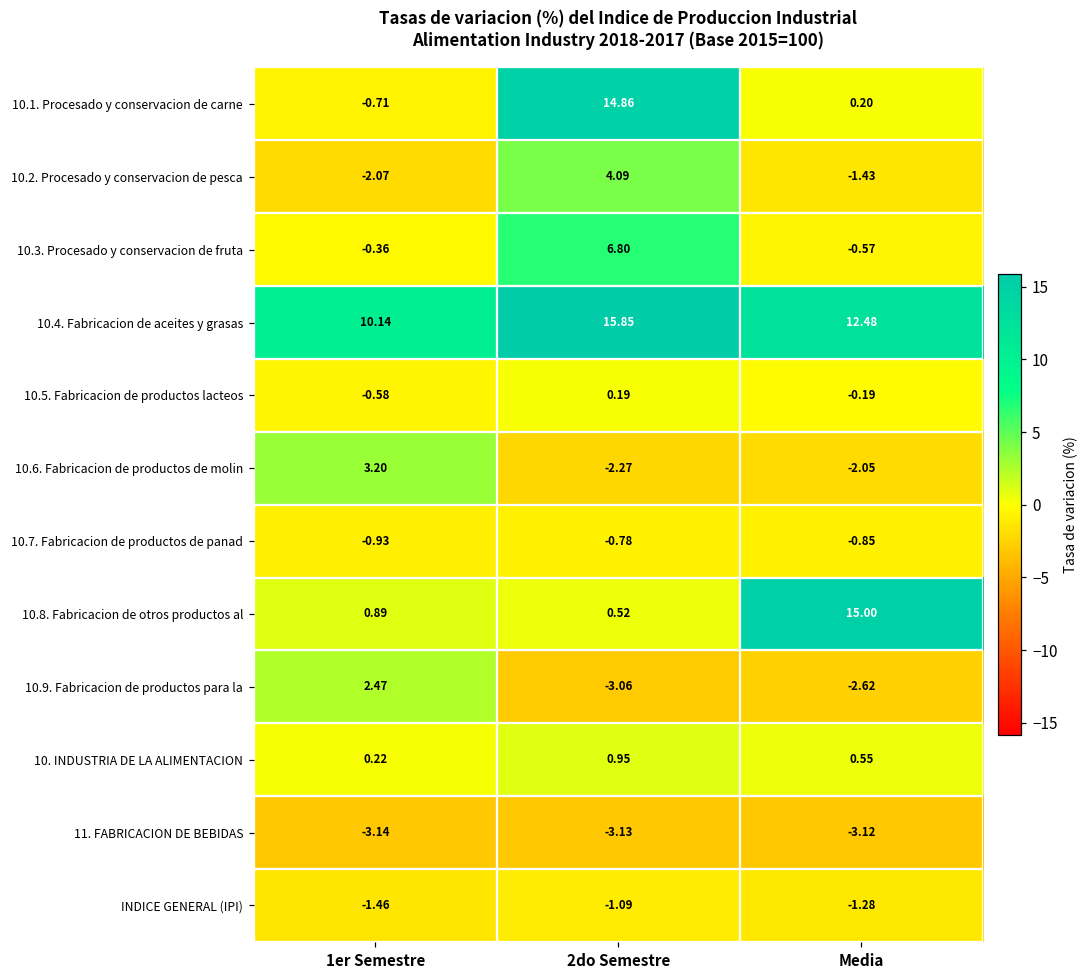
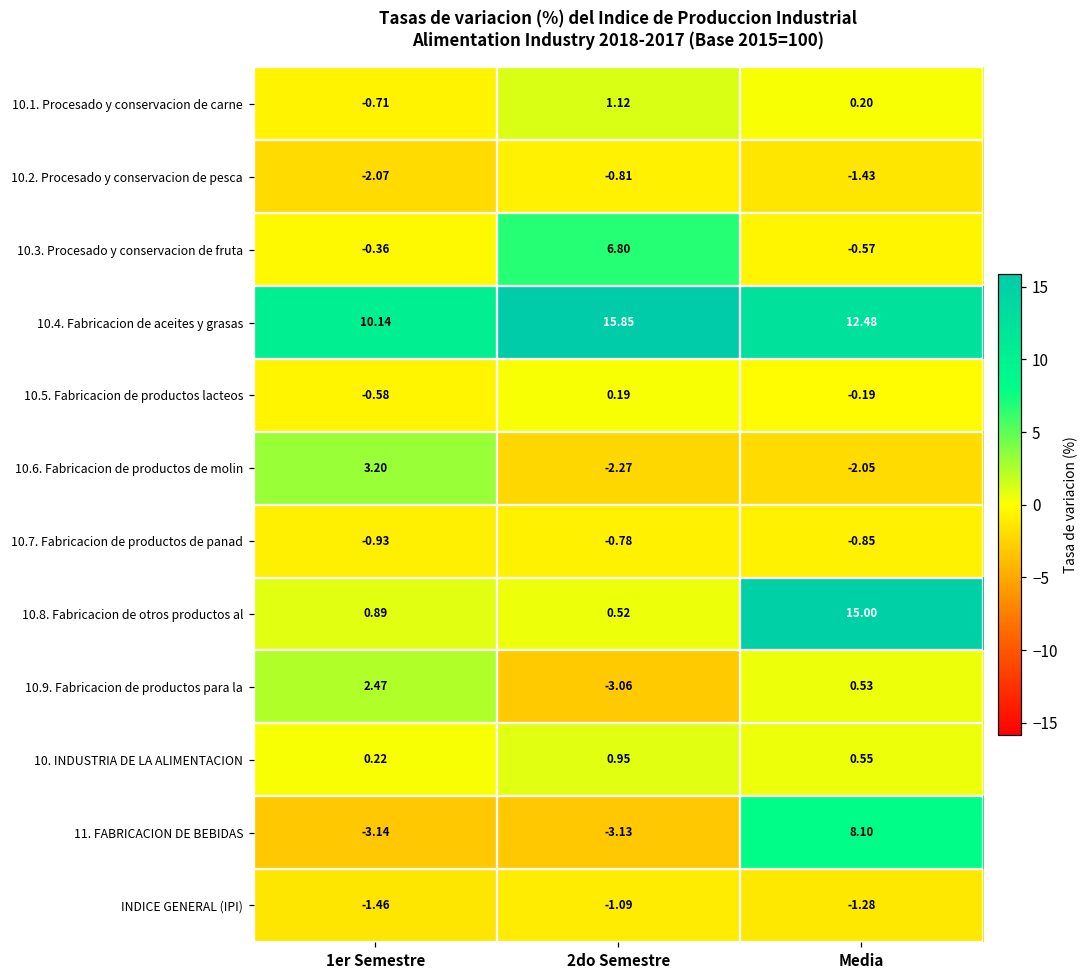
10.1. Procesado y conservacion de carne, 2do Semestre: 14.86 -> 1.12
10.2. Procesado y conservacion de pesca, 2do Semestre: 4.09 -> -0.81
10.9. Fabricacion de productos para la, Media: -2.62 -> 0.53
11. FABRICACION DE BEBIDAS, Media: -3.12 -> 8.10
